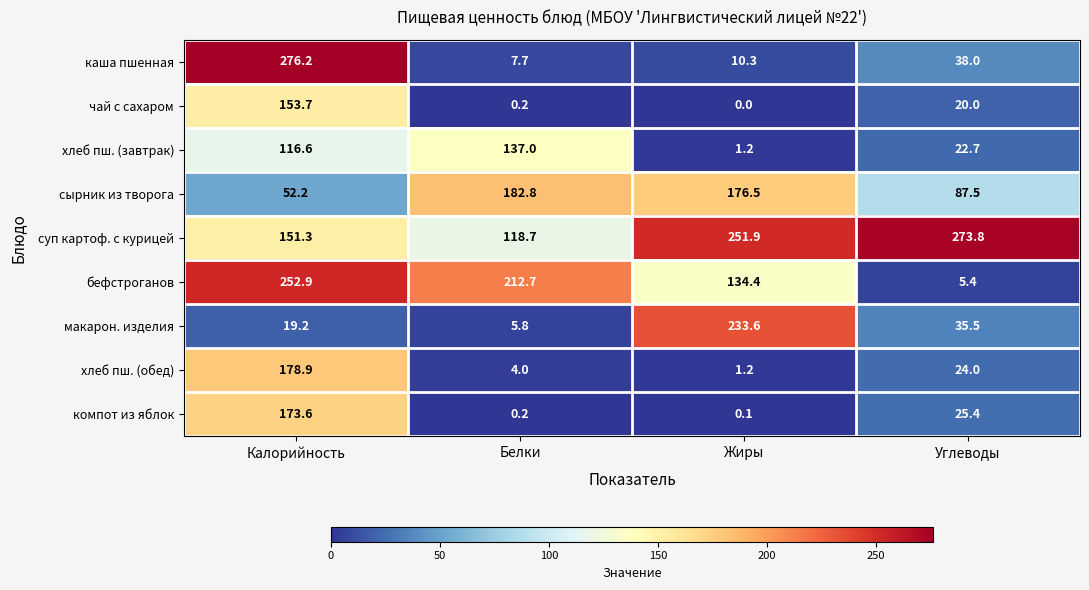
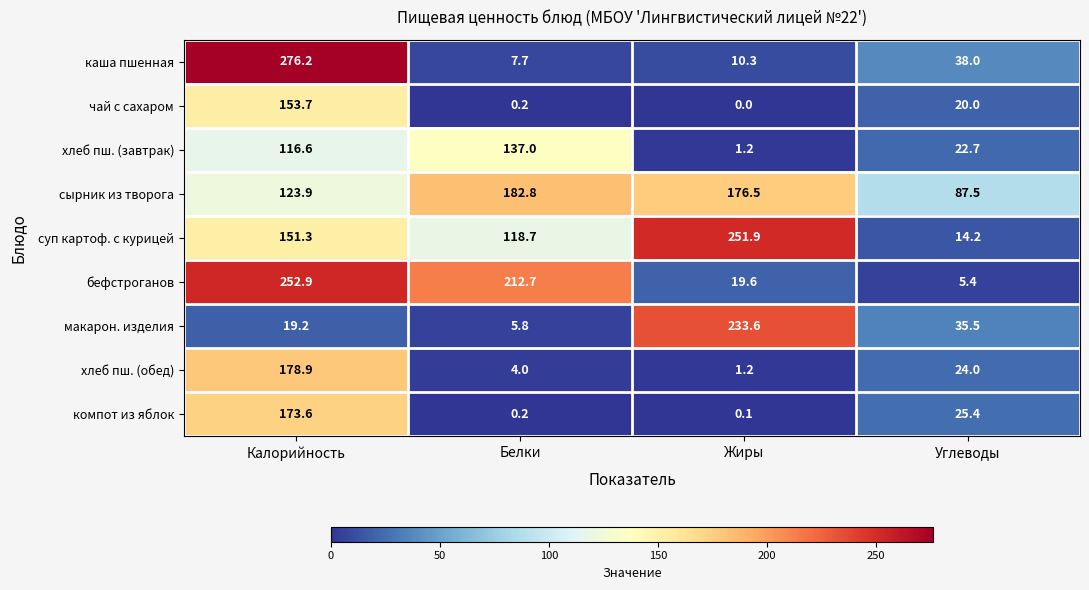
сырник из творога, Калорийность: 52.2 -> 123.9
суп картоф. с курицей, Углеводы: 273.8 -> 14.2
бефстроганов, Жиры: 134.4 -> 19.6
